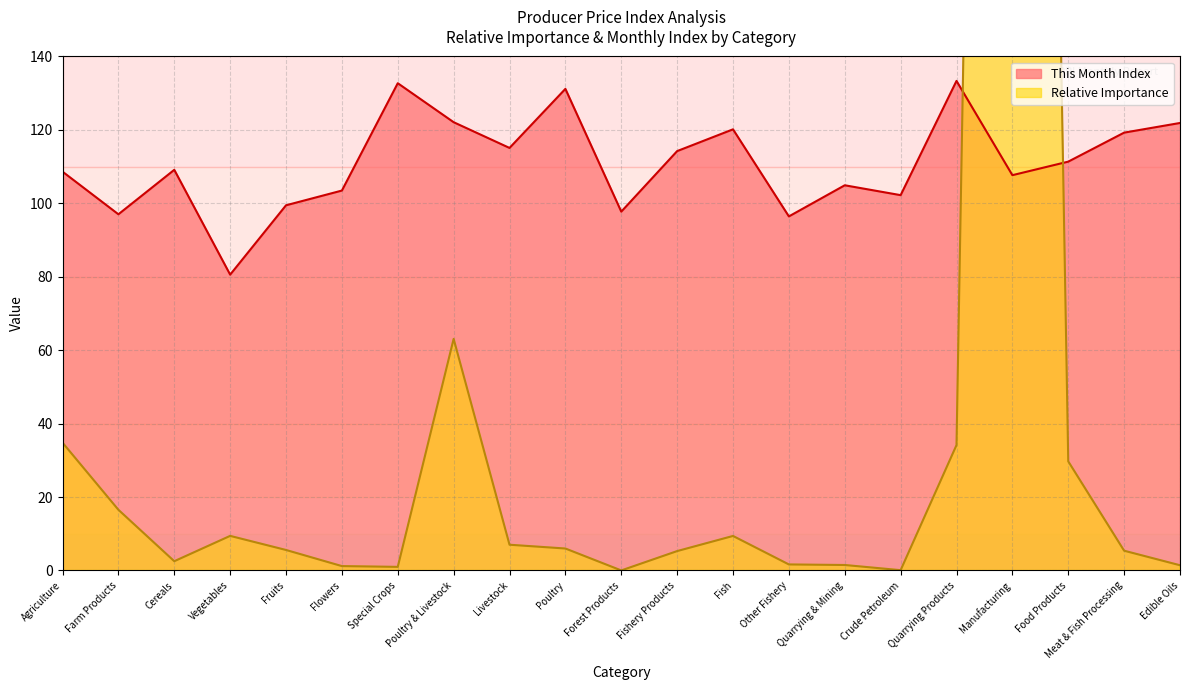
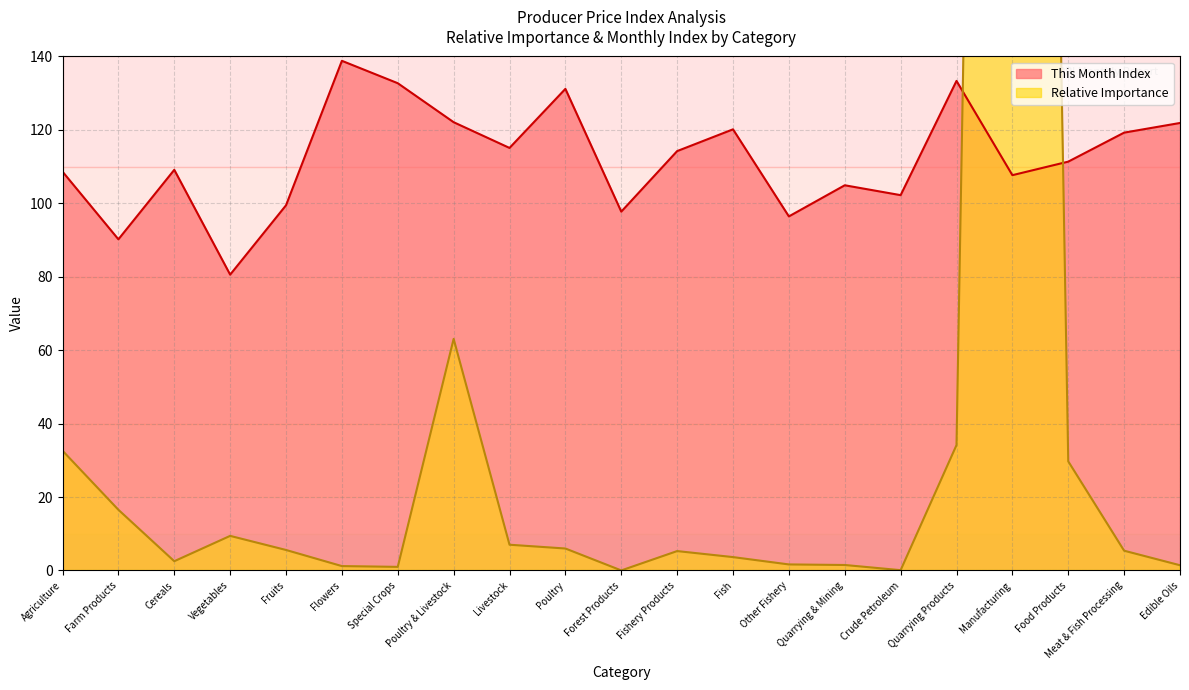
Relative Importance, Agriculture: 35 -> 33
This Month Index, Farm Products: 97 -> 90
This Month Index, Flowers: 103 -> 139
Relative Importance, Fish: 9 -> 4
